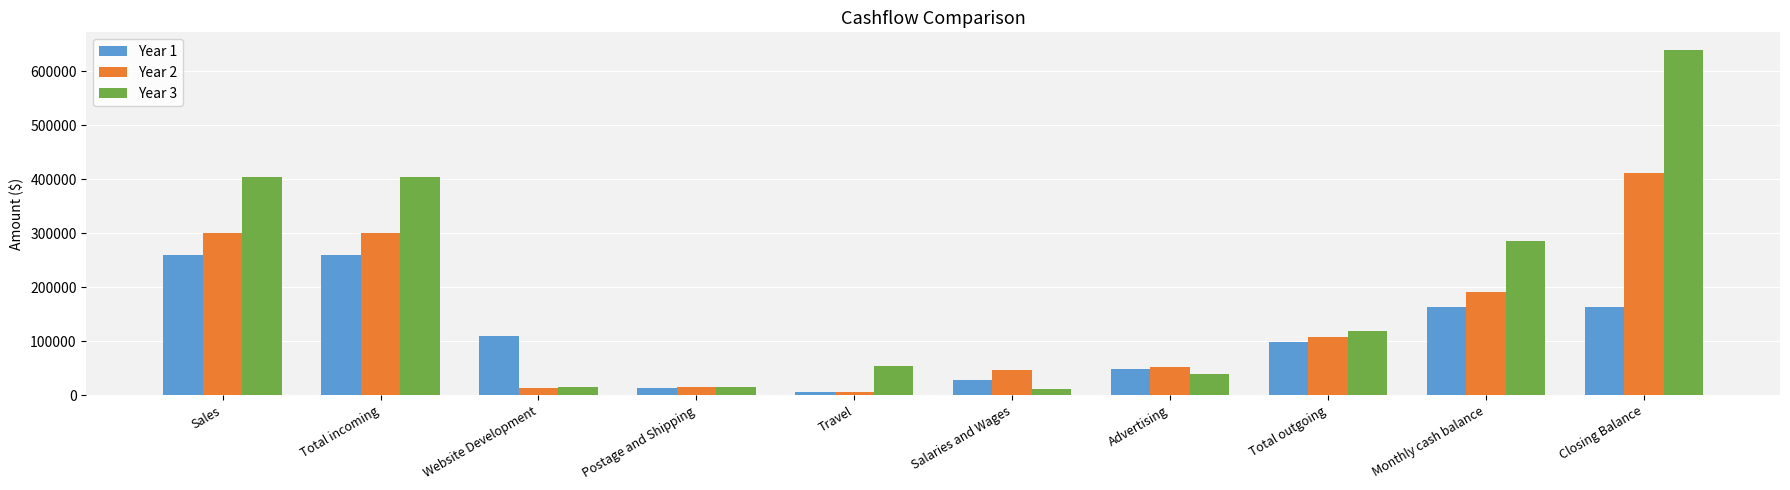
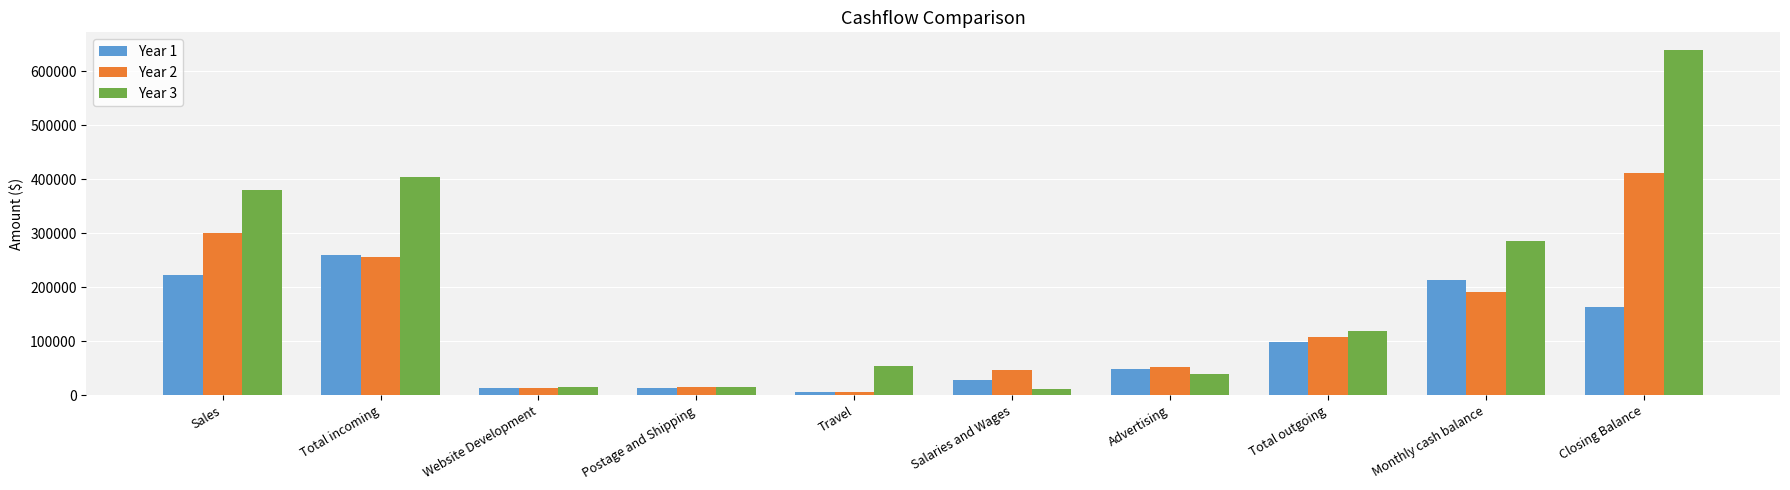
Year 1, Sales: 260000 -> 220000
Year 3, Sales: 400000 -> 380000
Year 2, Total incoming: 300000 -> 260000
Year 1, Website Development: 110000 -> 10000
Year 1, Monthly cash balance: 160000 -> 210000
